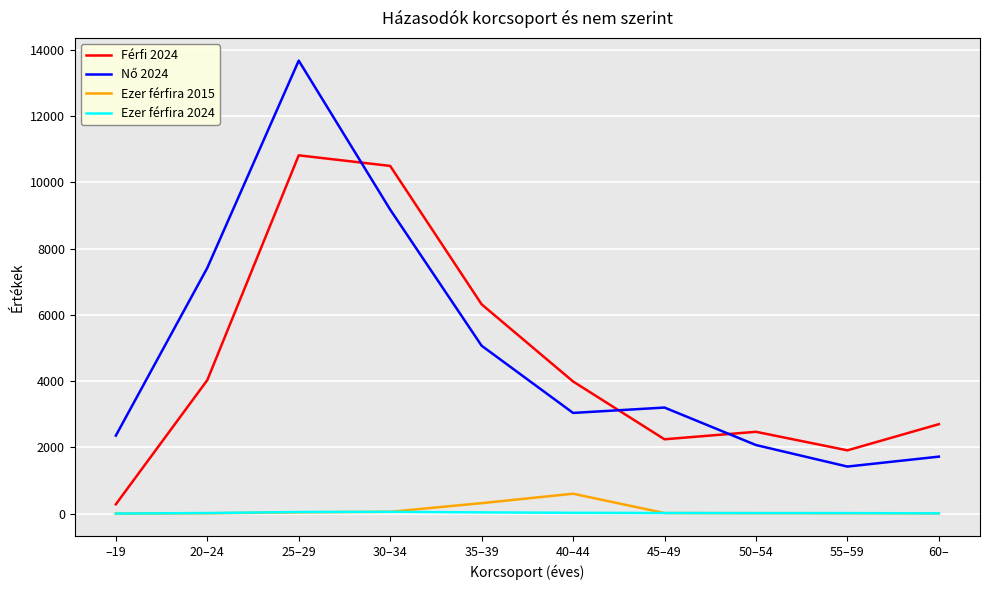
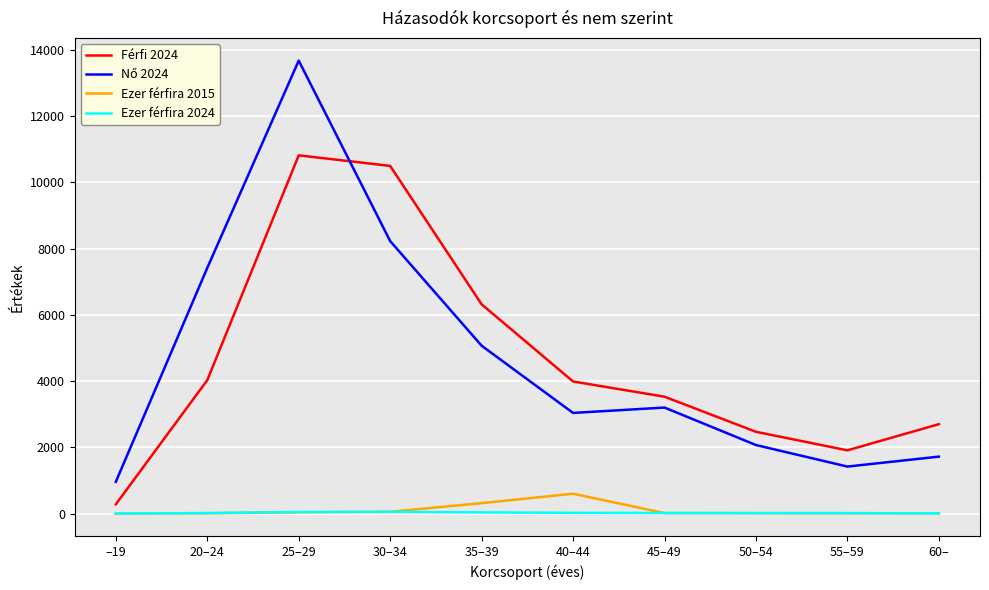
Nő 2024, –19: 2400 -> 1000
Nő 2024, 30–34: 9200 -> 8200
Férfi 2024, 45–49: 2200 -> 3500
